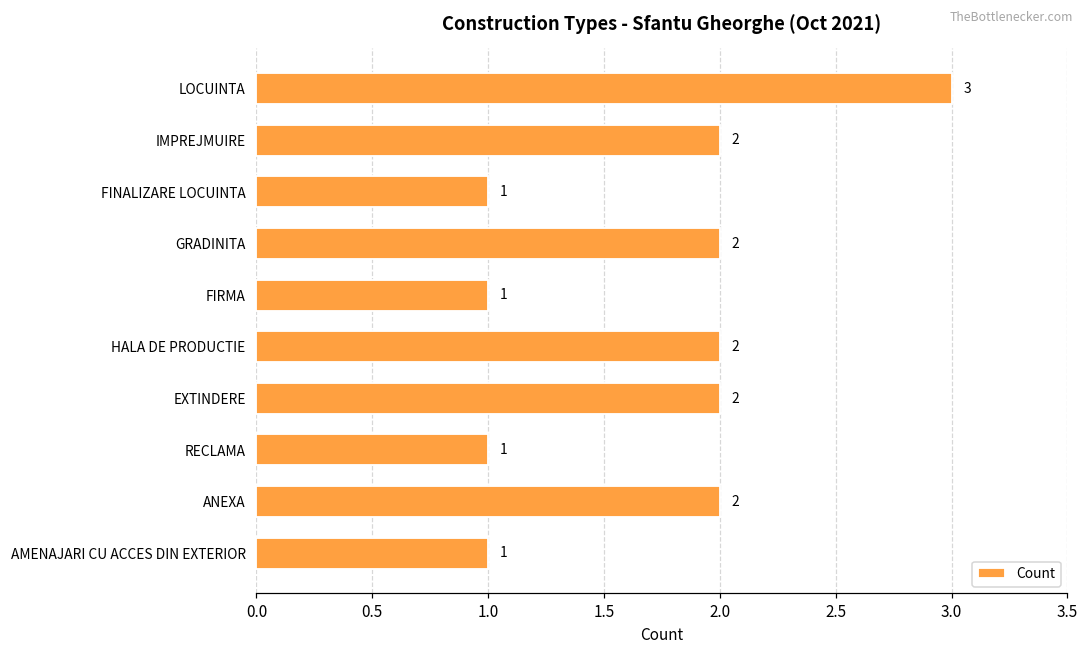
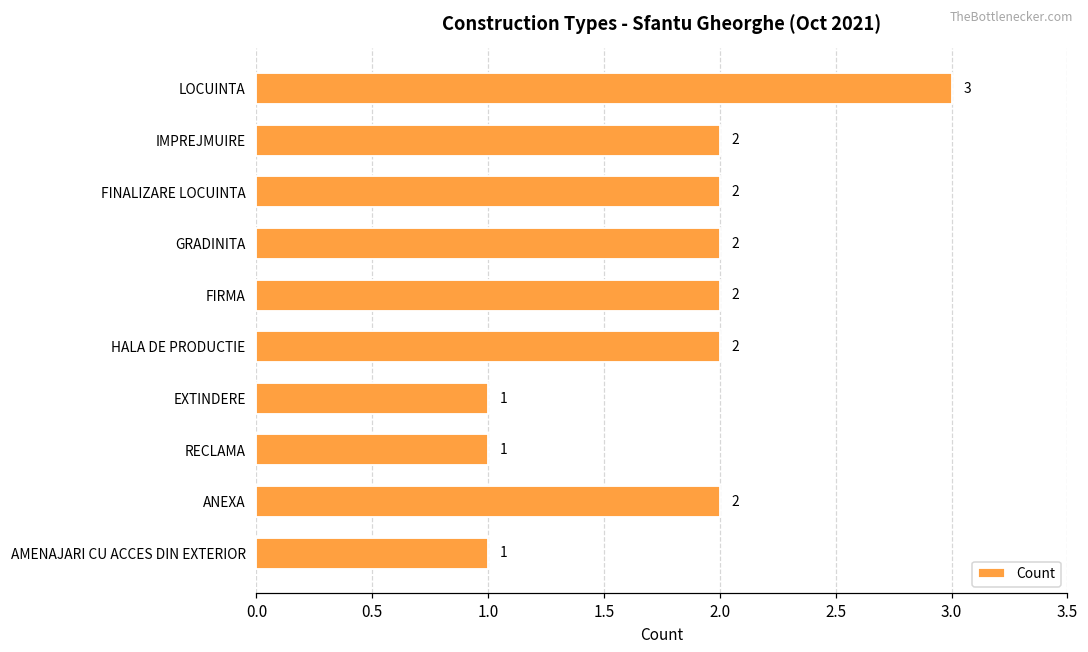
FINALIZARE LOCUINTA: 1 -> 2
FIRMA: 1 -> 2
EXTINDERE: 2 -> 1
